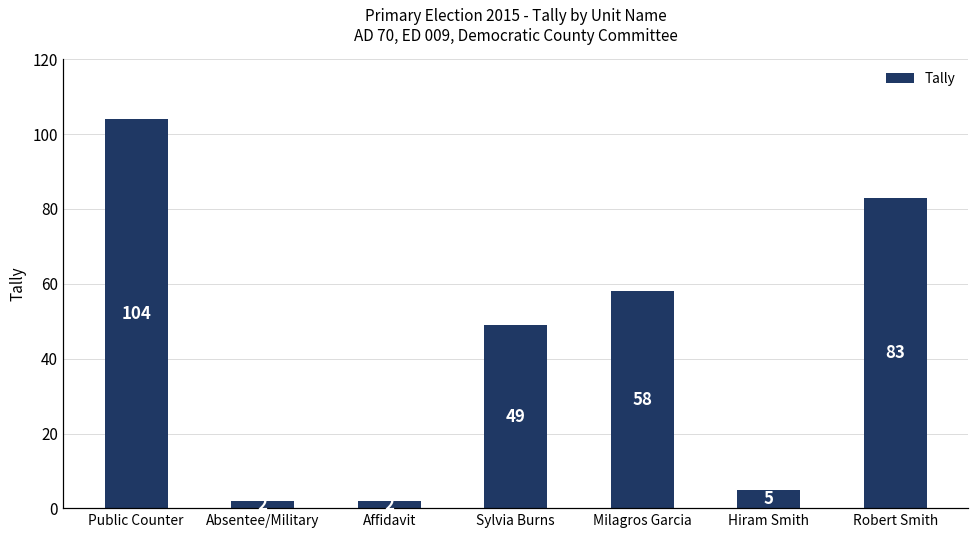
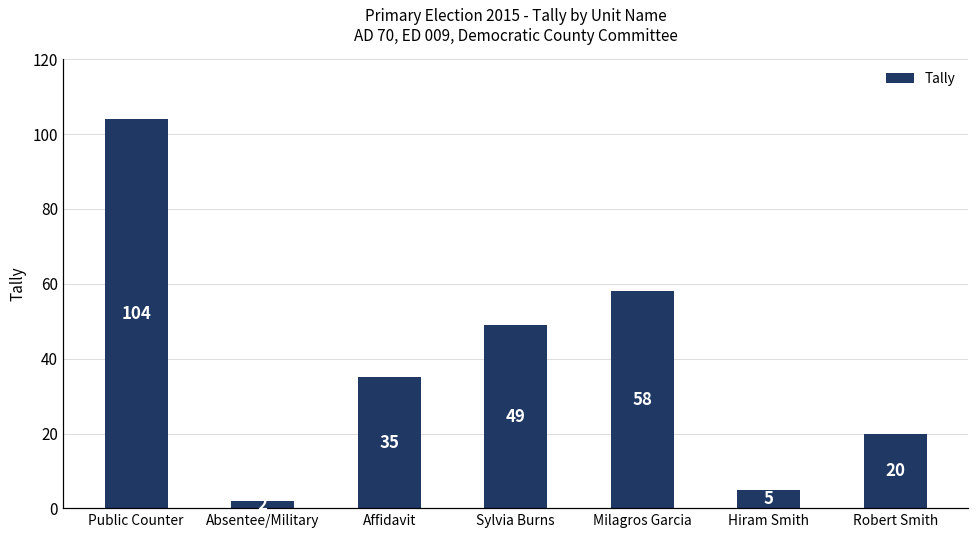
Affidavit: 2 -> 35
Robert Smith: 83 -> 20
